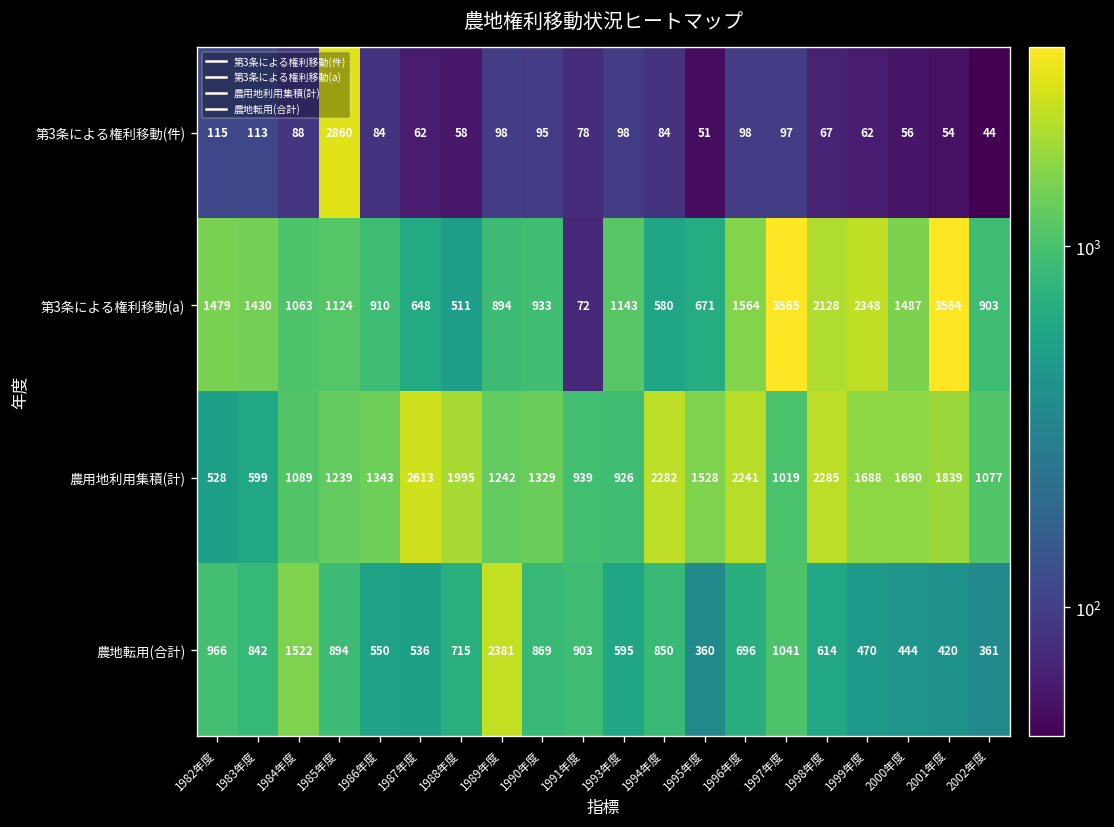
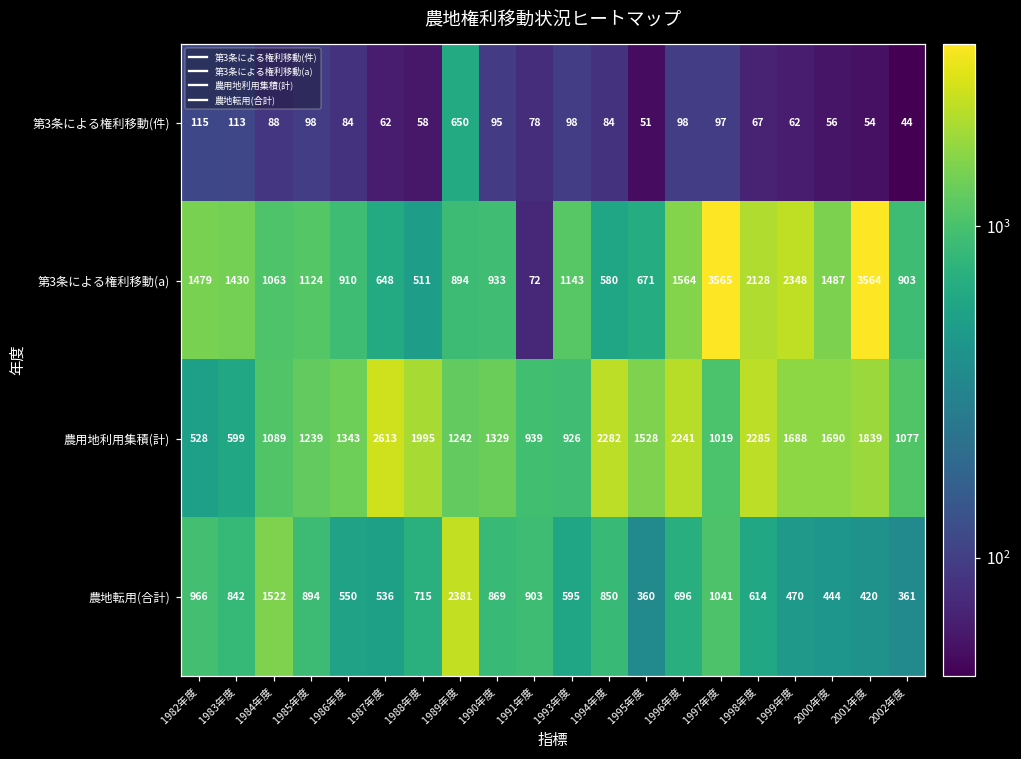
第3条による権利移動(件), 1985年度: 2860 -> 98
第3条による権利移動(件), 1989年度: 98 -> 650
